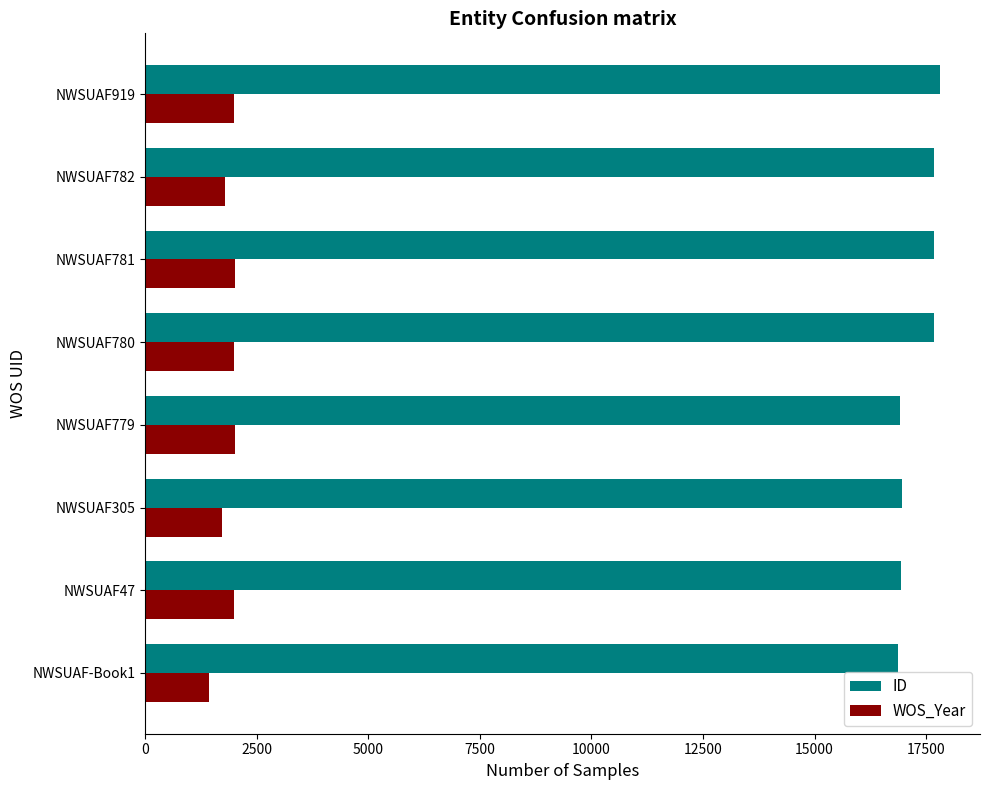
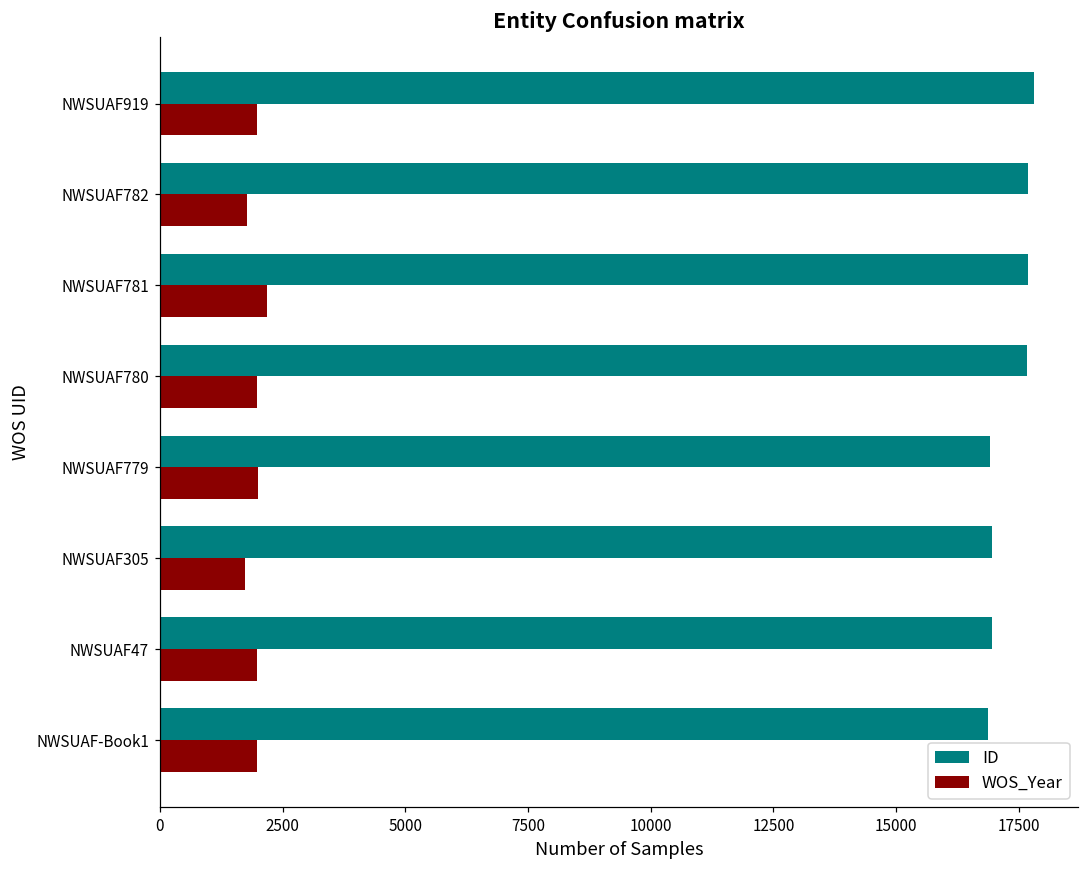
WOS_Year, NWSUAF781: 2000 -> 2200
WOS_Year, NWSUAF-Book1: 1400 -> 2000
